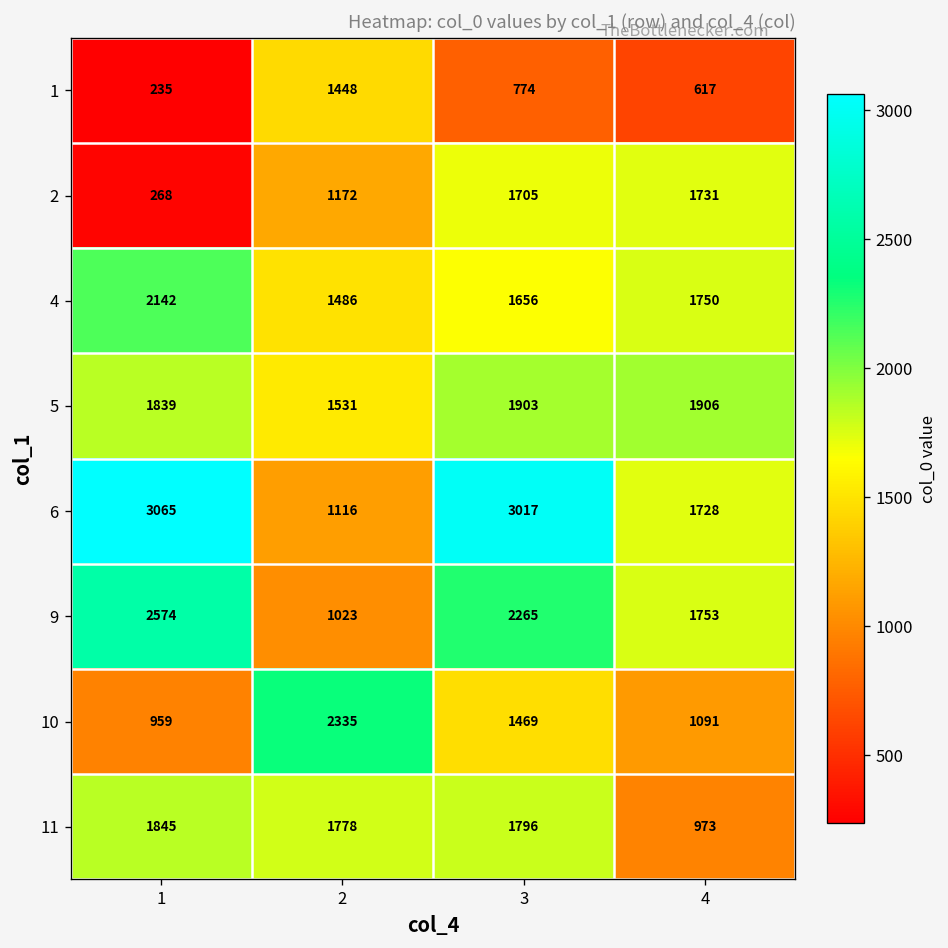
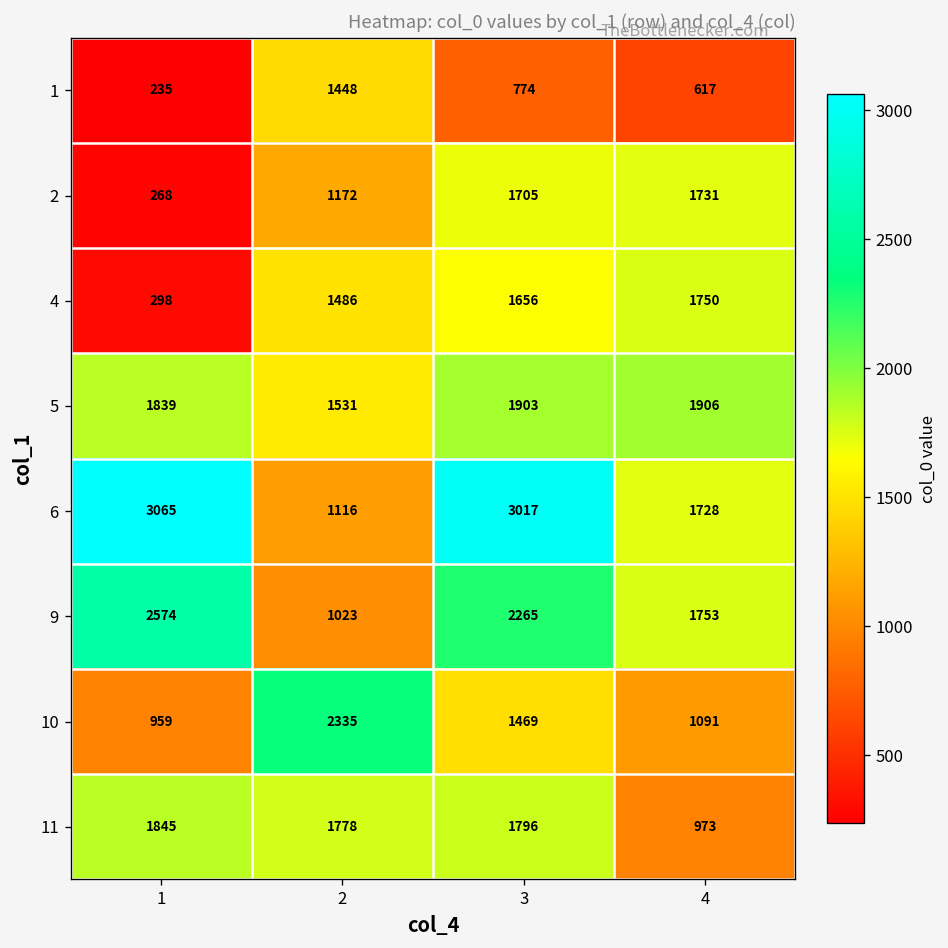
4, 1: 2142 -> 298
